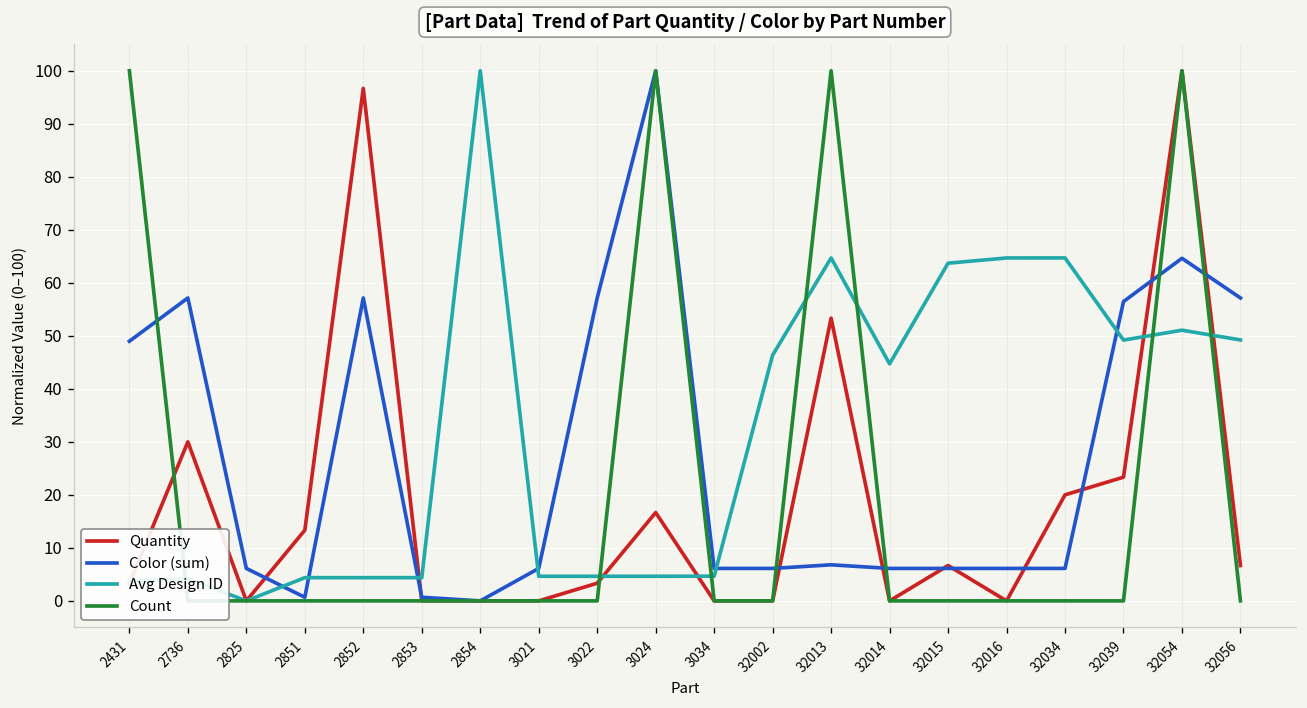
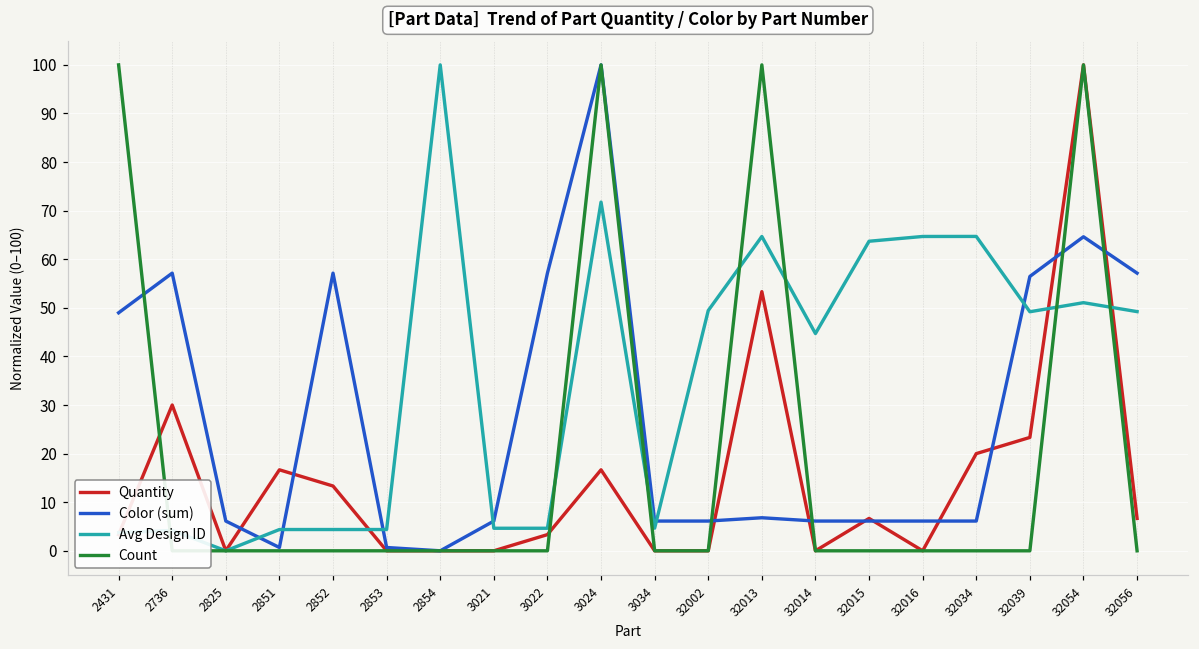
Quantity, 2851: 13 -> 17
Quantity, 2852: 97 -> 13
Avg Design ID, 3024: 5 -> 72
Avg Design ID, 32002: 46 -> 49
